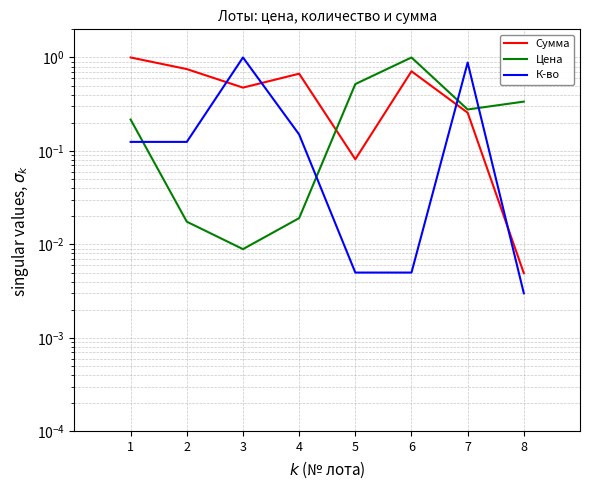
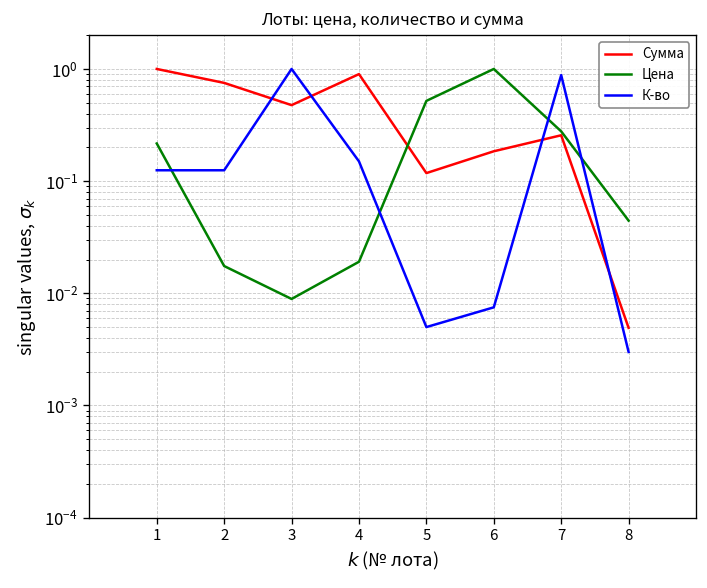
Сумма, 4: 0.7 -> 0.9
Сумма, 5: 0.08 -> 0.12
Сумма, 6: 0.7 -> 0.18
К-во, 6: 0.005 -> 0.008
Цена, 8: 0.34 -> 0.04
